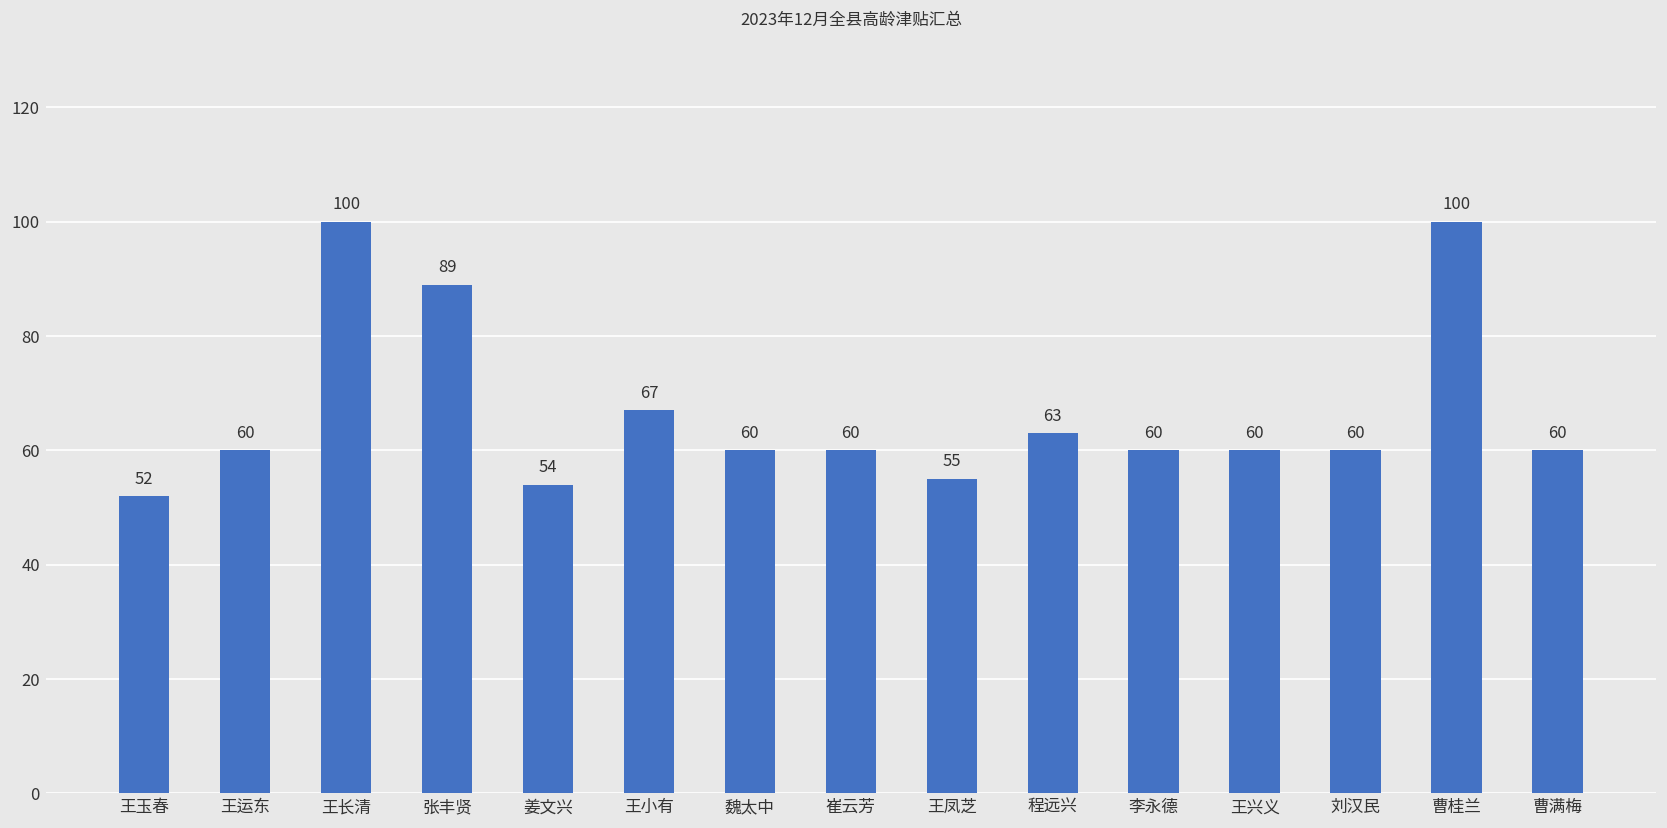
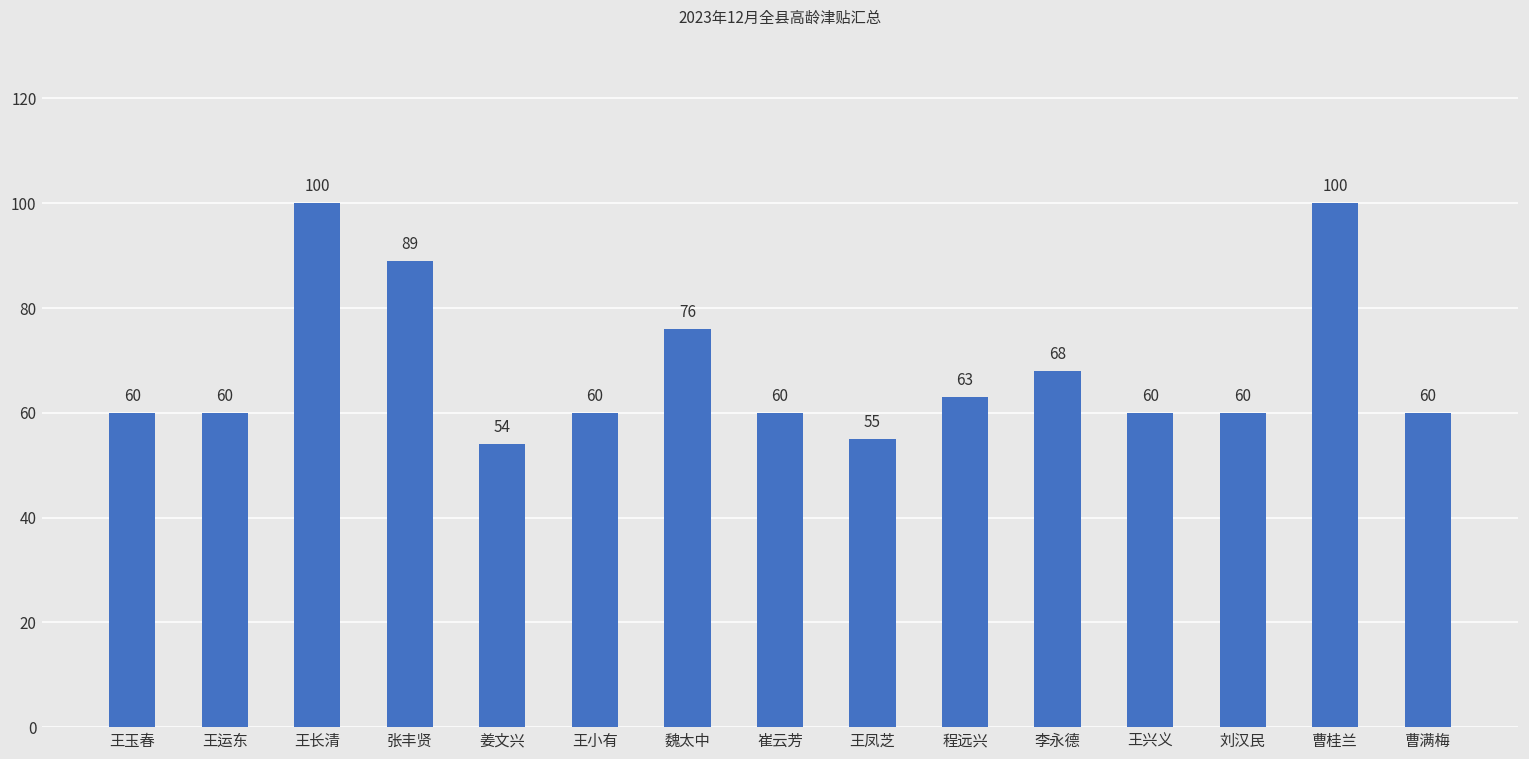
王玉春: 52 -> 60
王小有: 67 -> 60
魏太中: 60 -> 76
李永德: 60 -> 68
